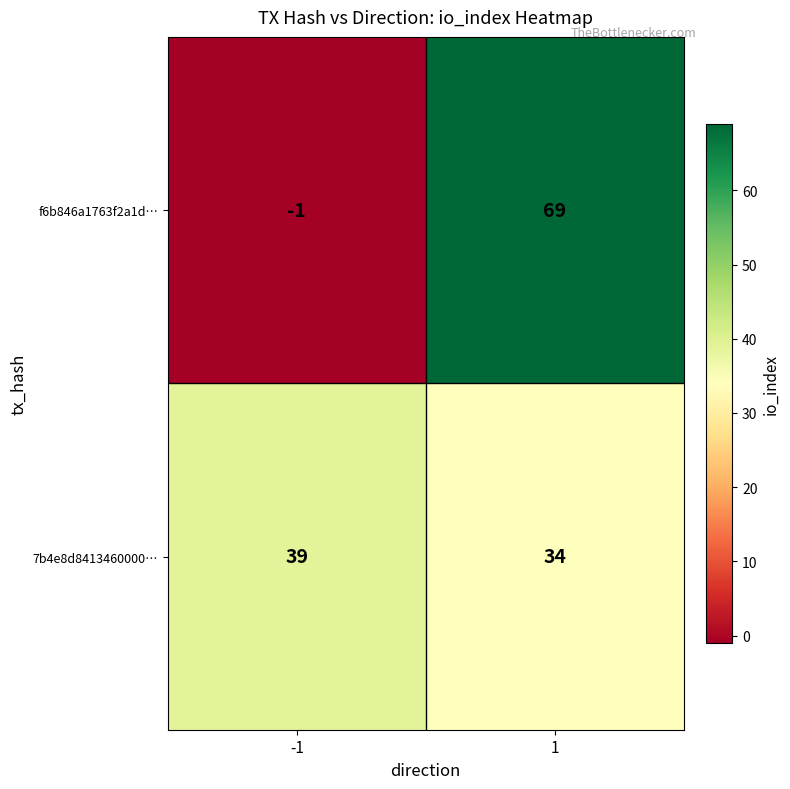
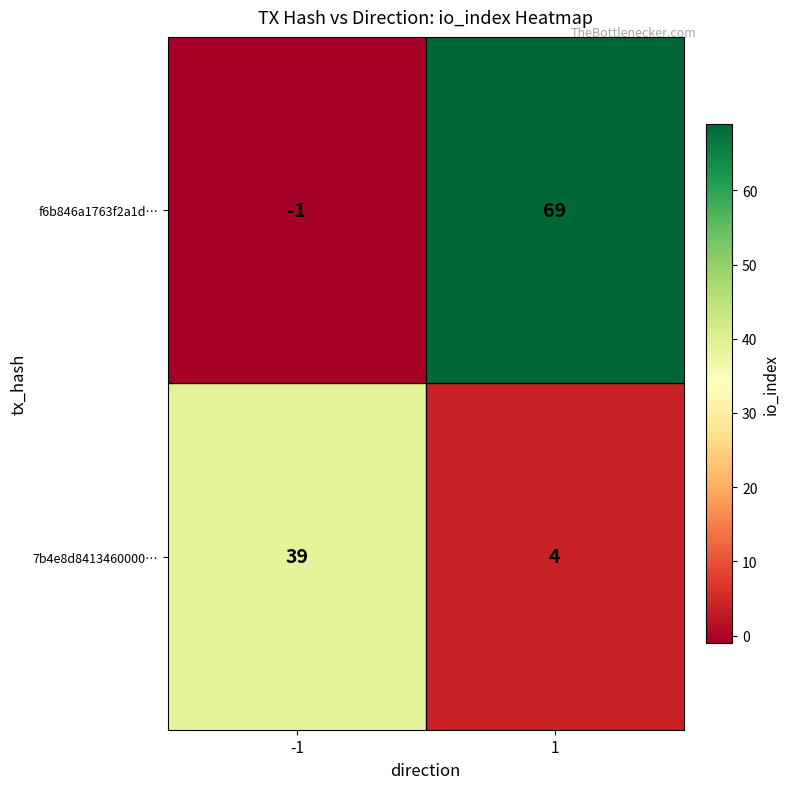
7b4e8d8413460000…, 1: 34 -> 4
